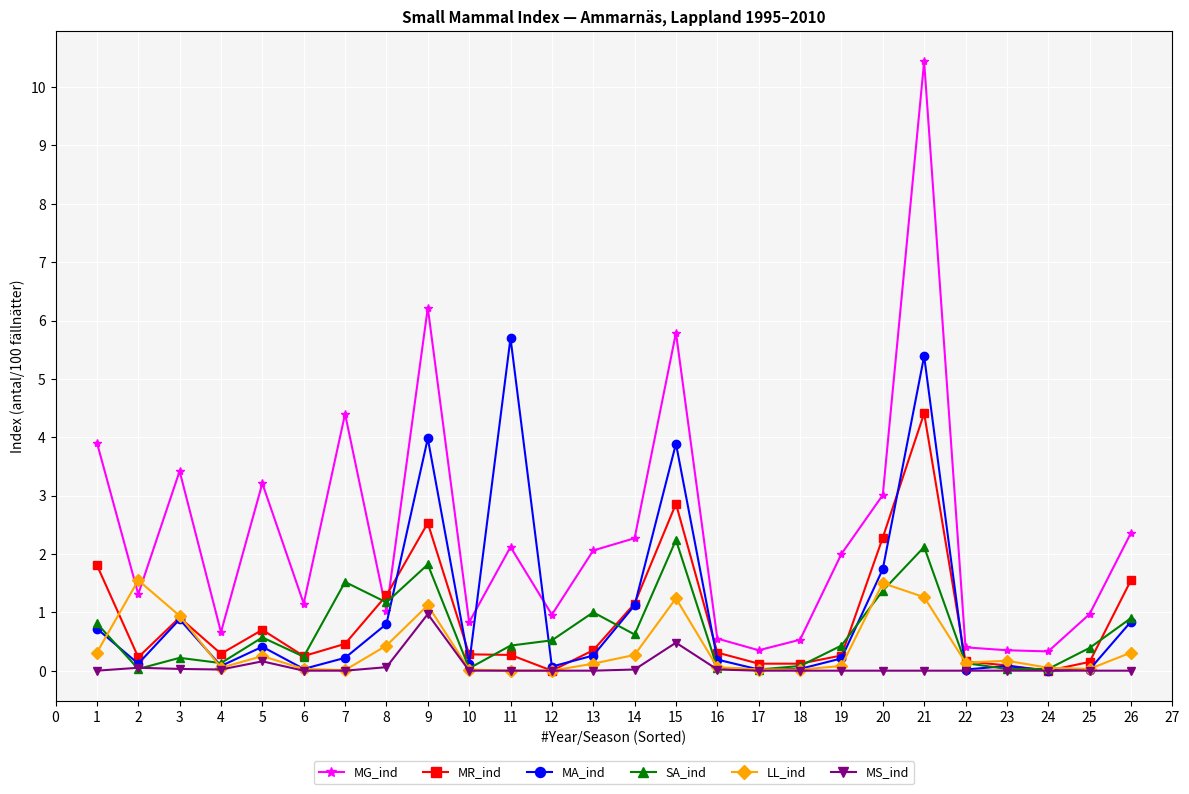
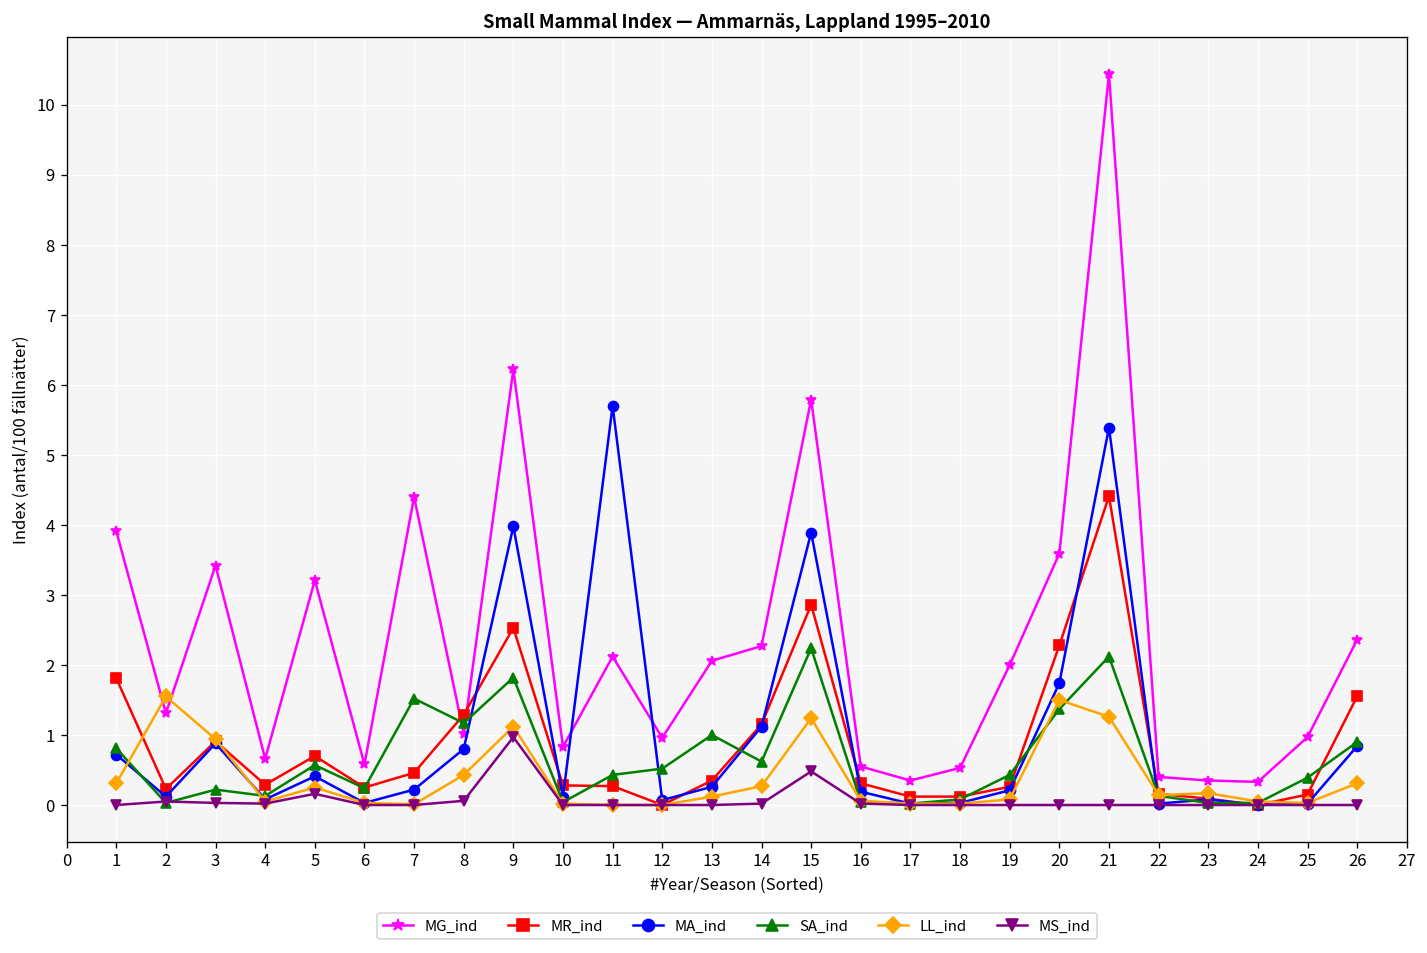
MG_ind, 6: 1.2 -> 0.6
MG_ind, 20: 3.0 -> 3.6
